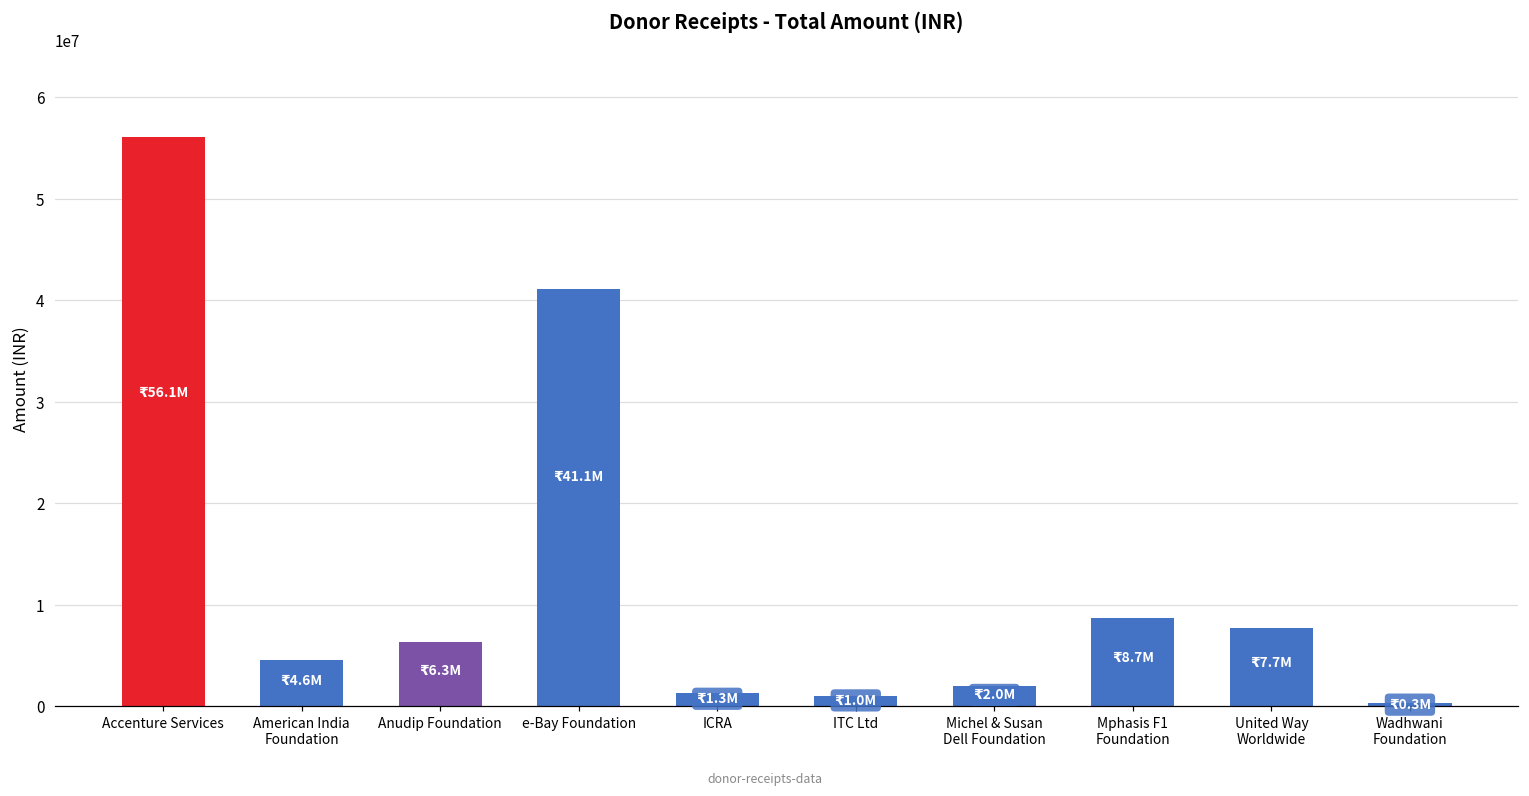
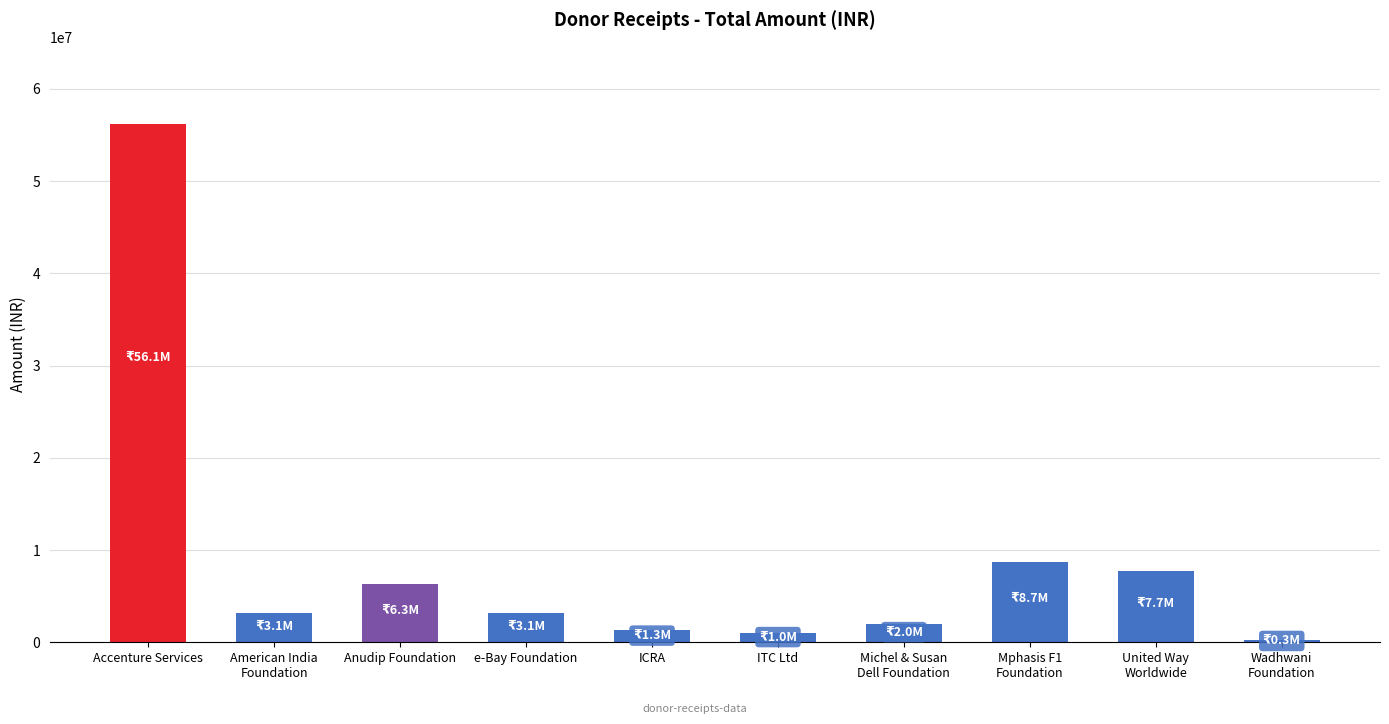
American India Foundation: 4.6M -> 3.1M
e-Bay Foundation: 41.1M -> 3.1M
